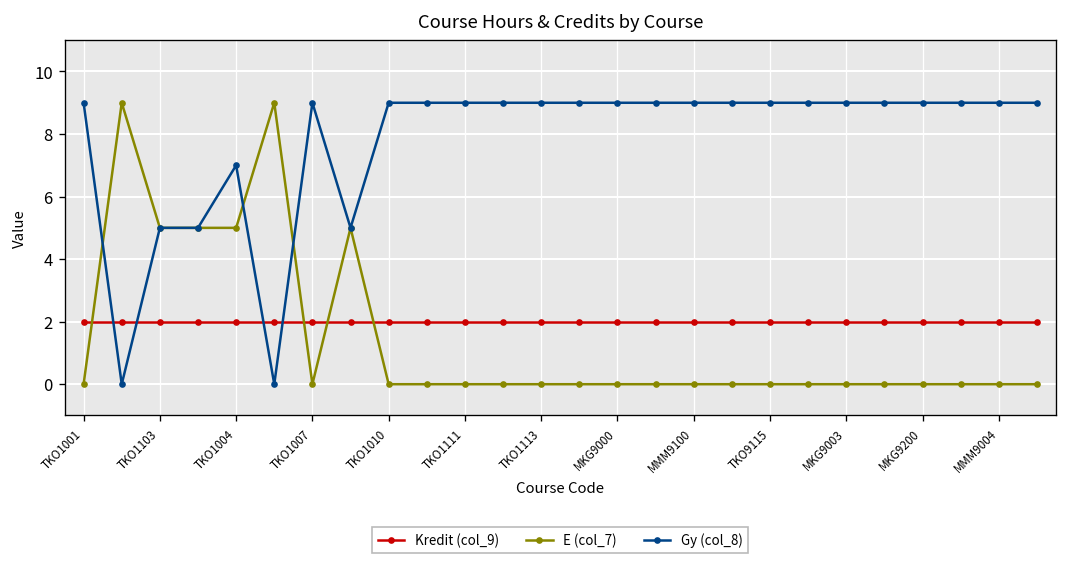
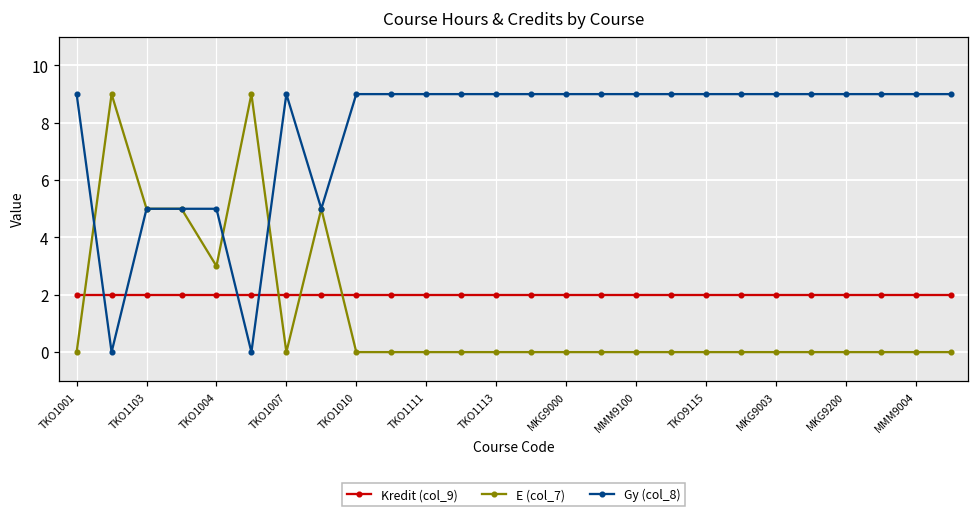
E (col_7), TKO1004: 5 -> 3
Gy (col_8), TKO1004: 7 -> 5
